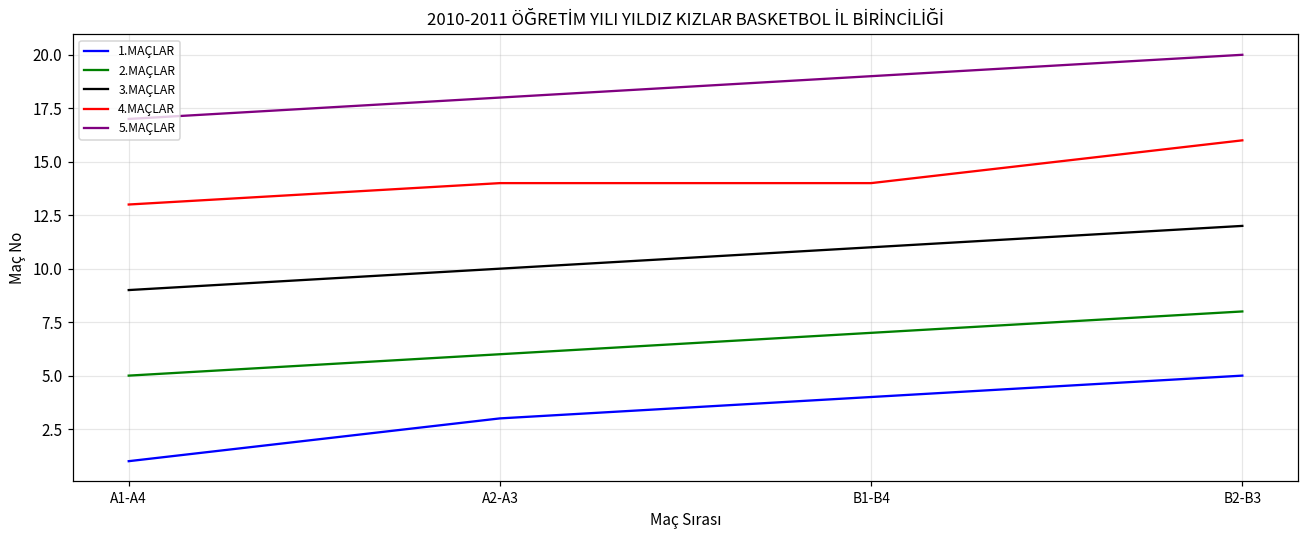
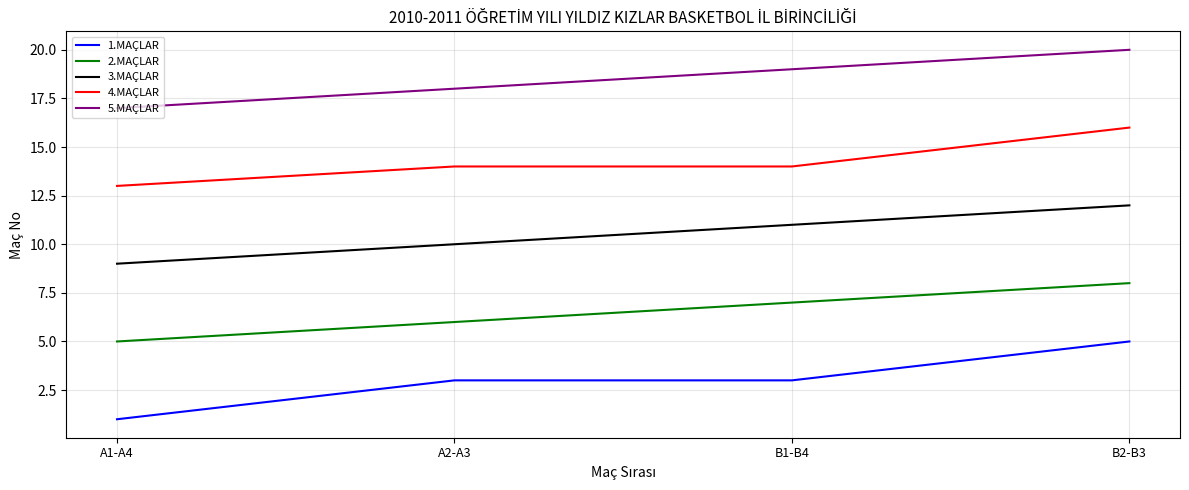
1.MAÇLAR, B1-B4: 4 -> 3
